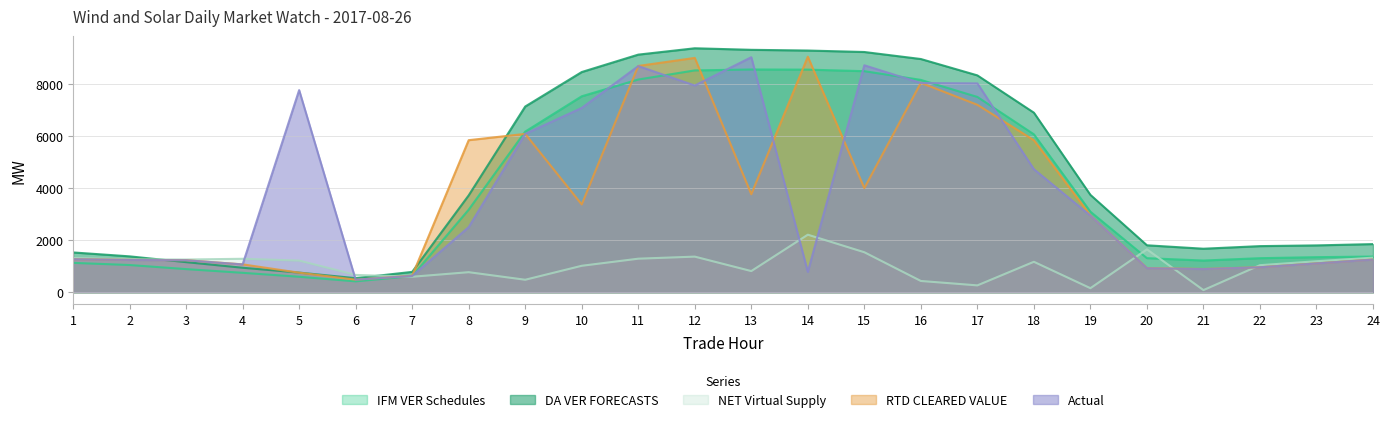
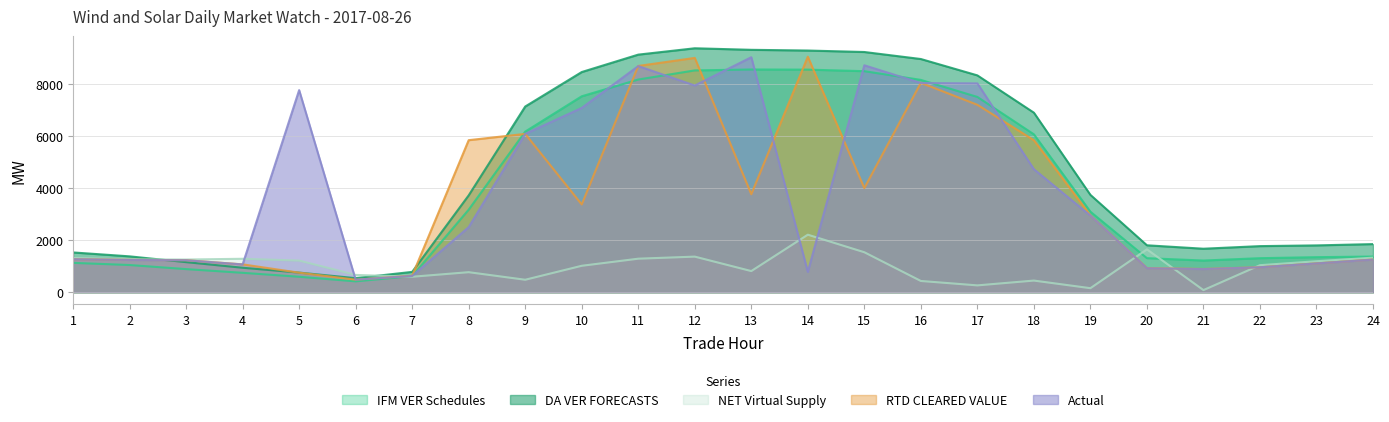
NET Virtual Supply, 18: 1200 -> 400
